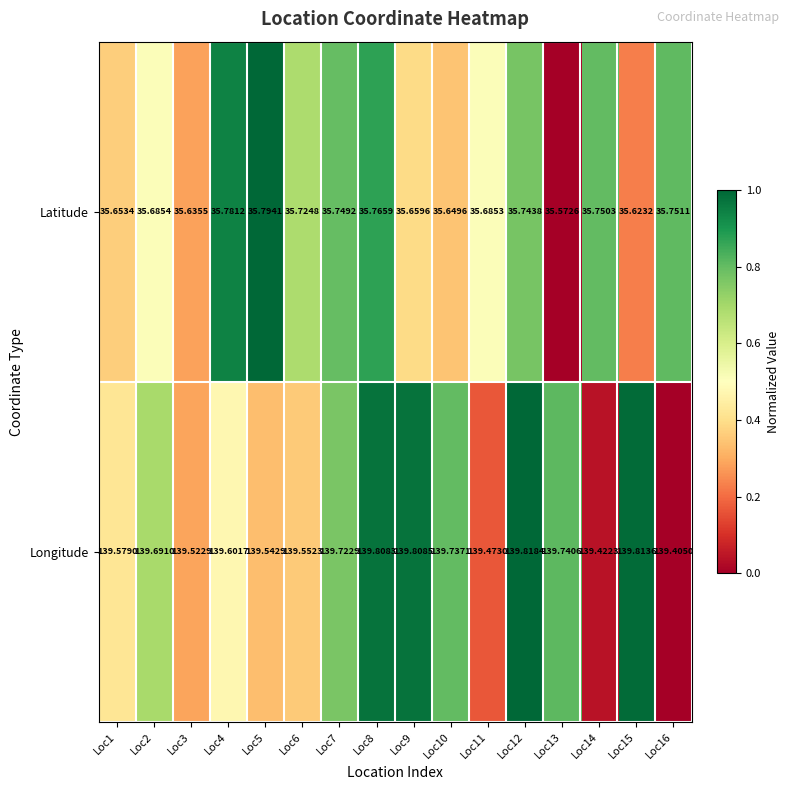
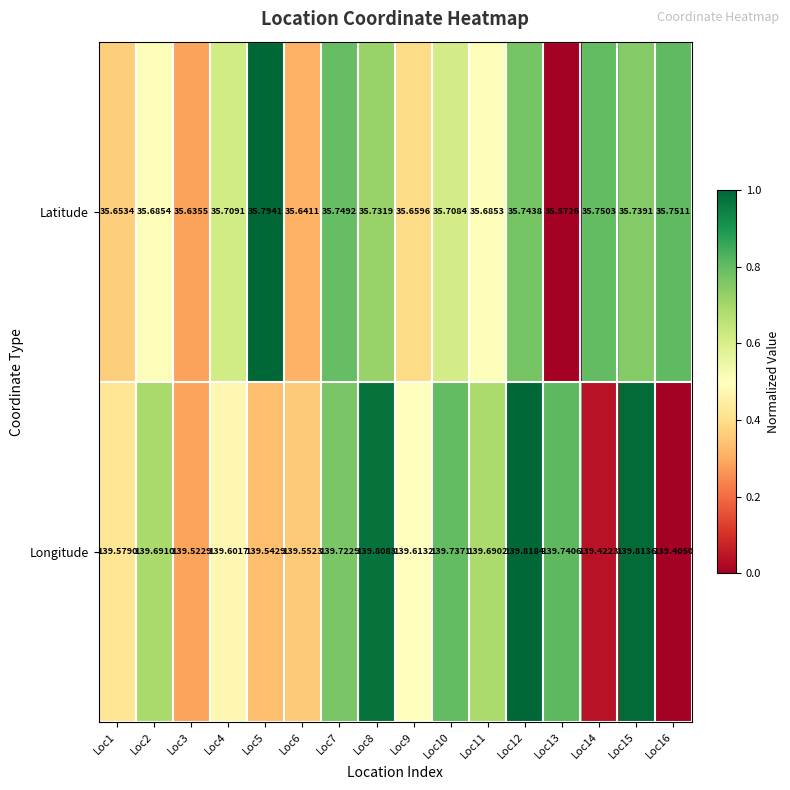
Latitude, Loc4: 35.7812 -> 35.7091
Latitude, Loc6: 35.7248 -> 35.6411
Latitude, Loc8: 35.7659 -> 35.7319
Latitude, Loc10: 35.6496 -> 35.7084
Latitude, Loc15: 35.6232 -> 35.7391
Longitude, Loc9: 139.8085 -> 139.6132
Longitude, Loc11: 139.4730 -> 139.6902
